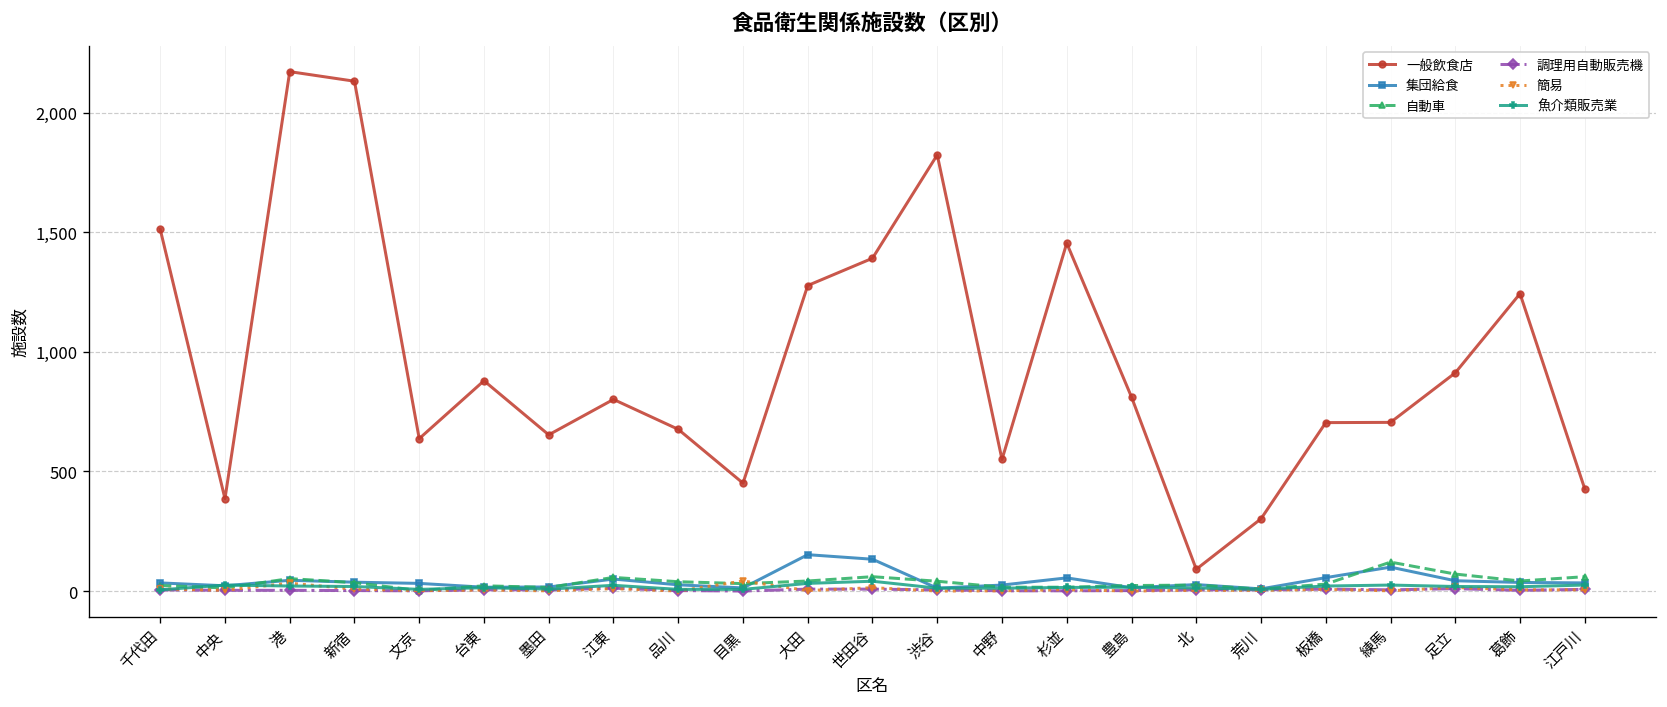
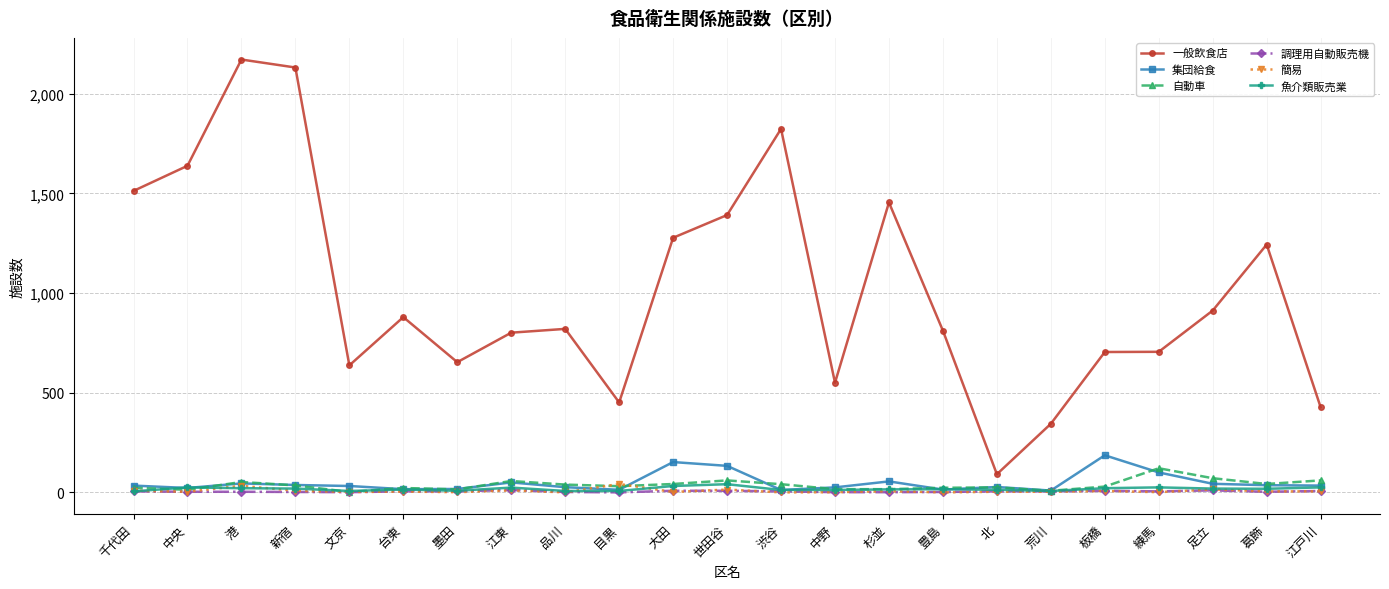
一般飲食店, 中央: 390 -> 1,640
一般飲食店, 品川: 680 -> 820
一般飲食店, 荒川: 300 -> 340
集団給食, 板橋: 60 -> 190
